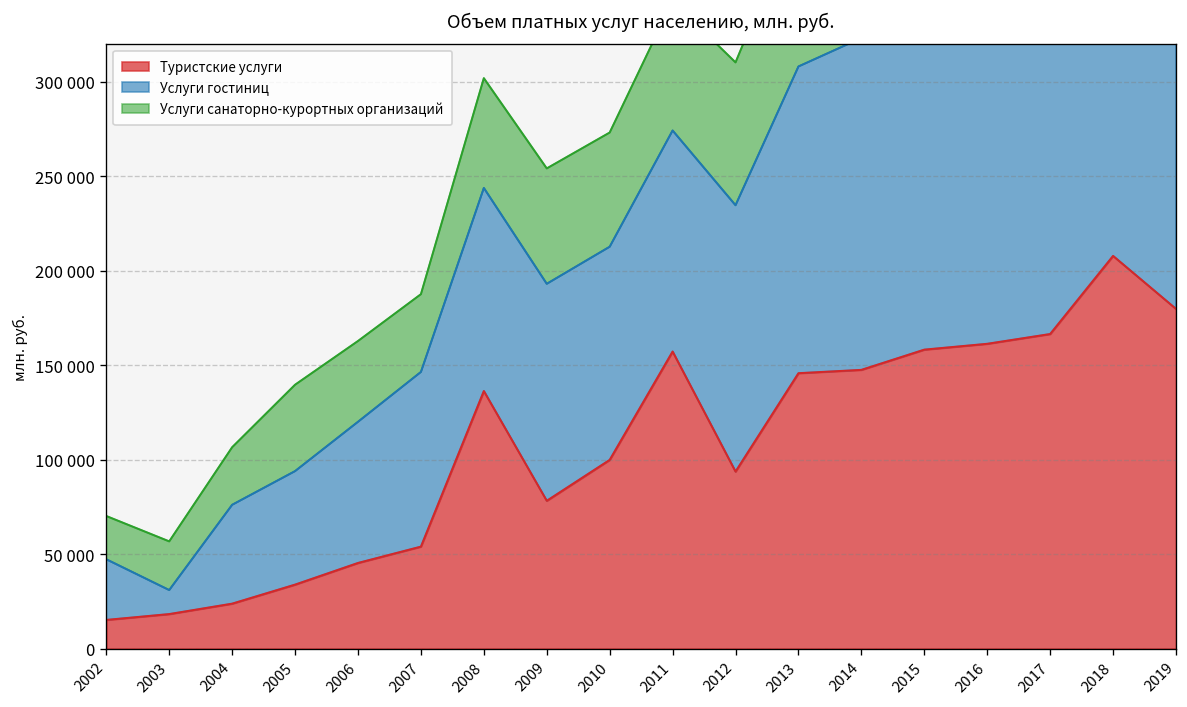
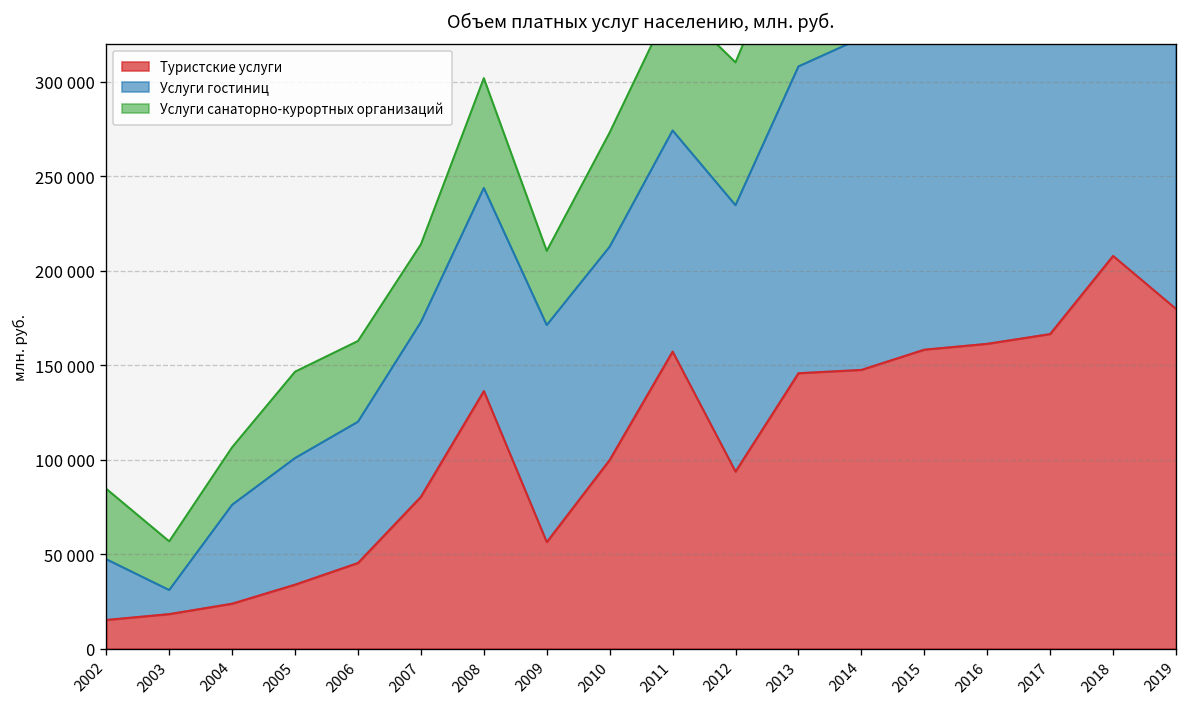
Услуги санаторно-курортных организаций, 2002: 23000 -> 37000
Услуги гостиниц, 2005: 60000 -> 67000
Туристские услуги, 2007: 54000 -> 80000
Туристские услуги, 2009: 78000 -> 56000
Услуги санаторно-курортных организаций, 2009: 61000 -> 39000
